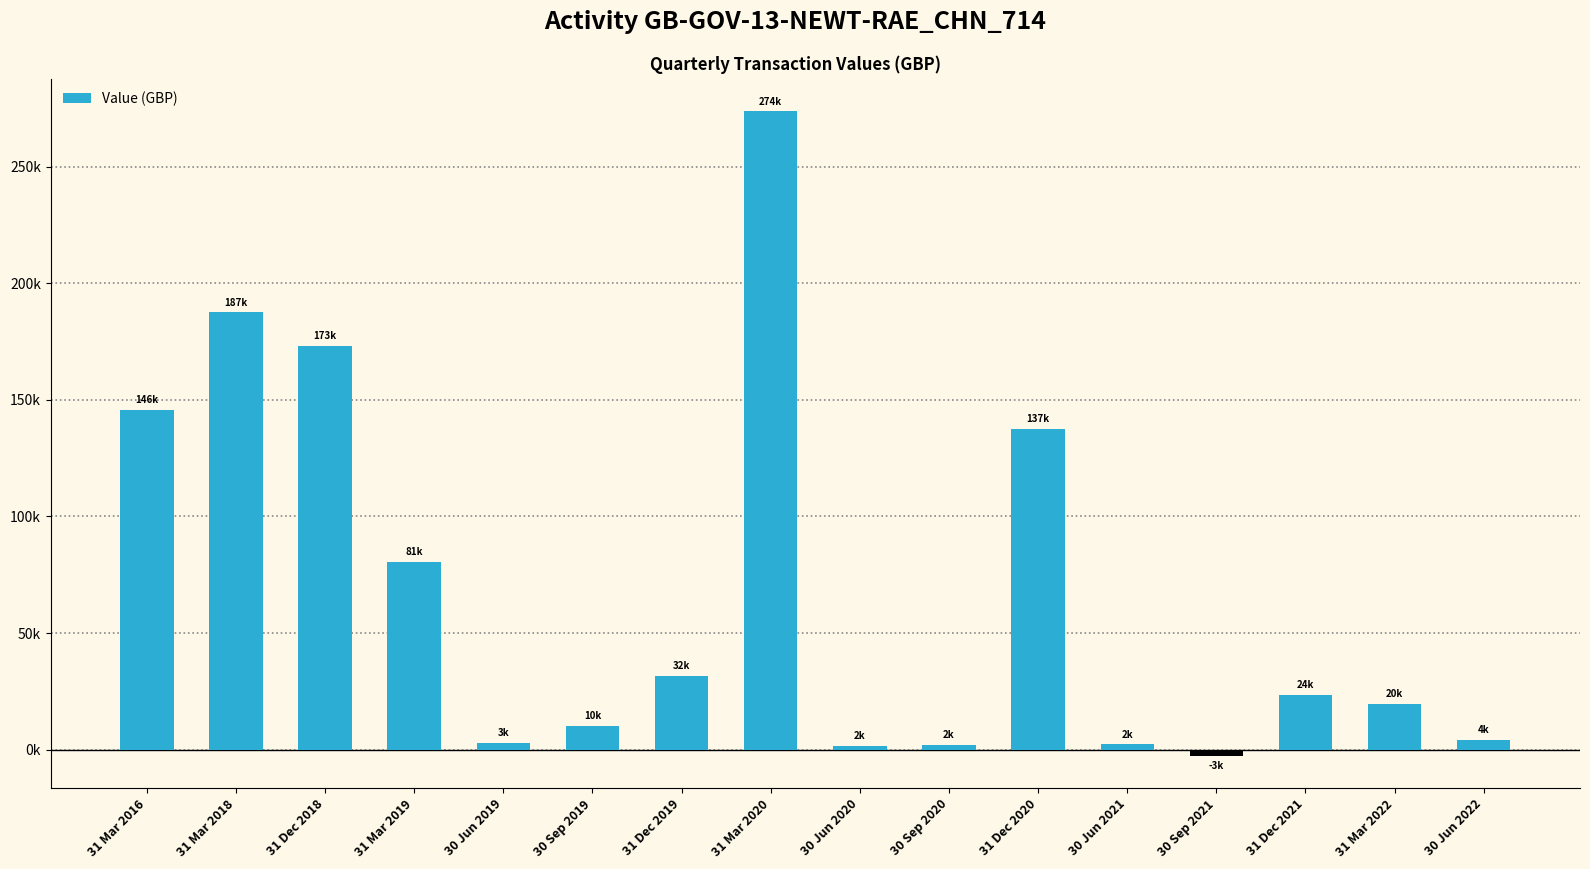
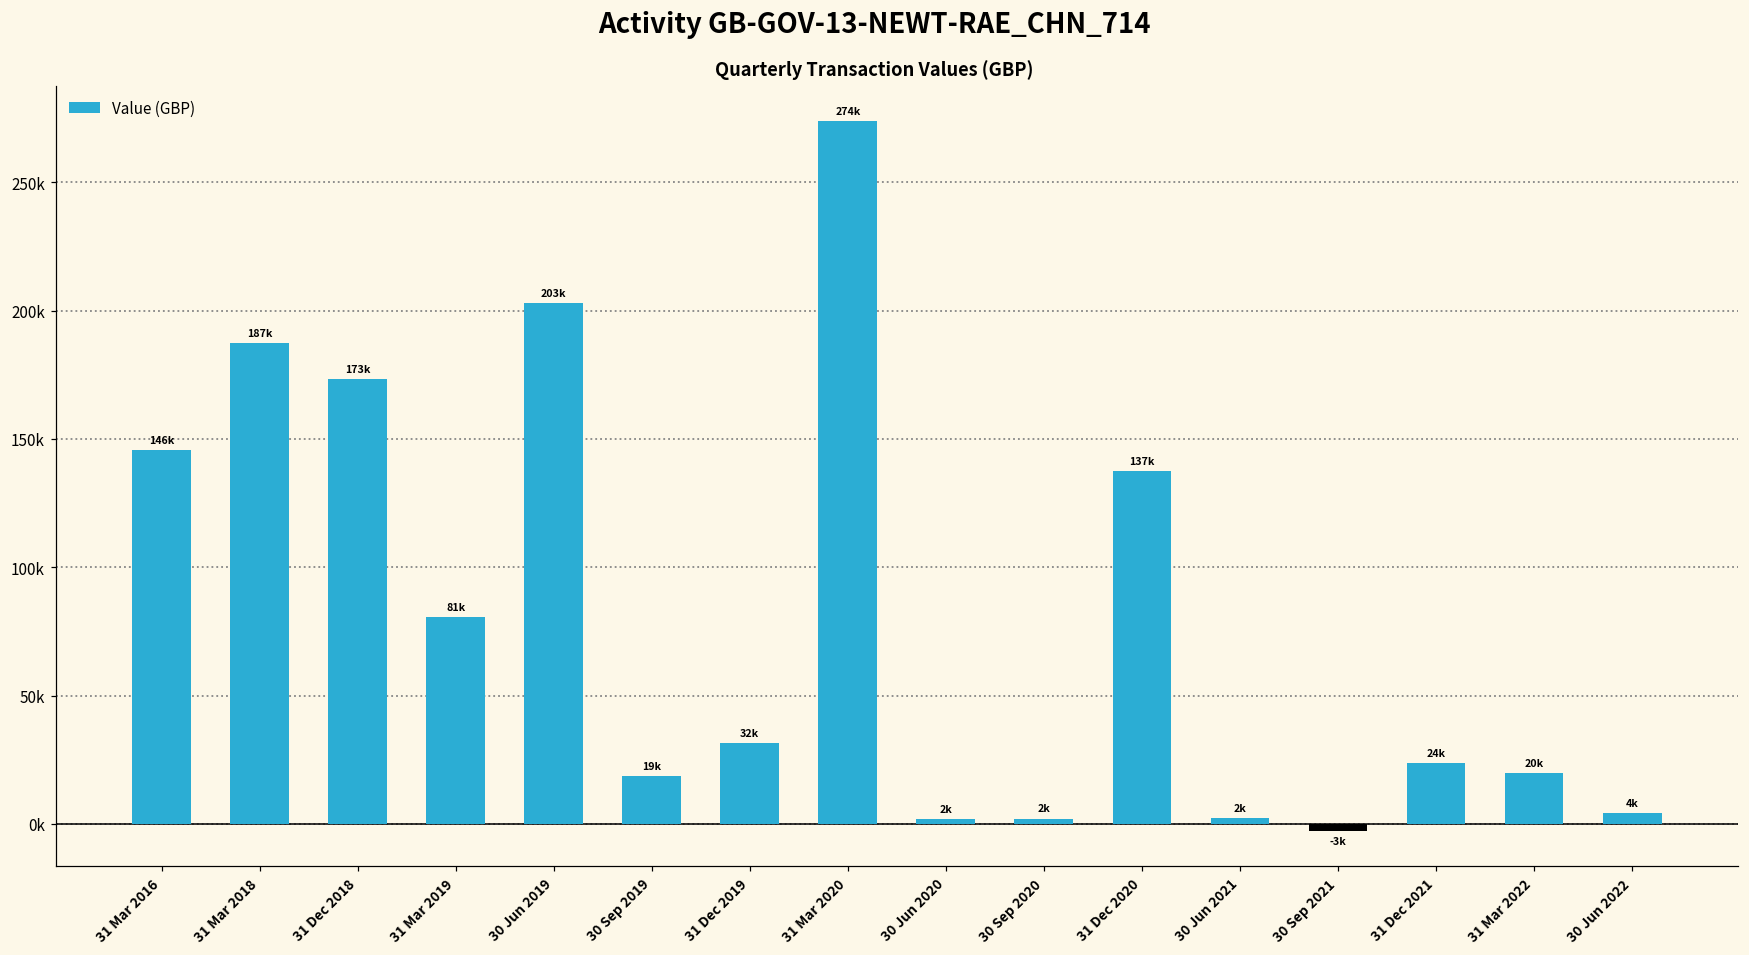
30 Jun 2019: 3k -> 203k
30 Sep 2019: 10k -> 19k
